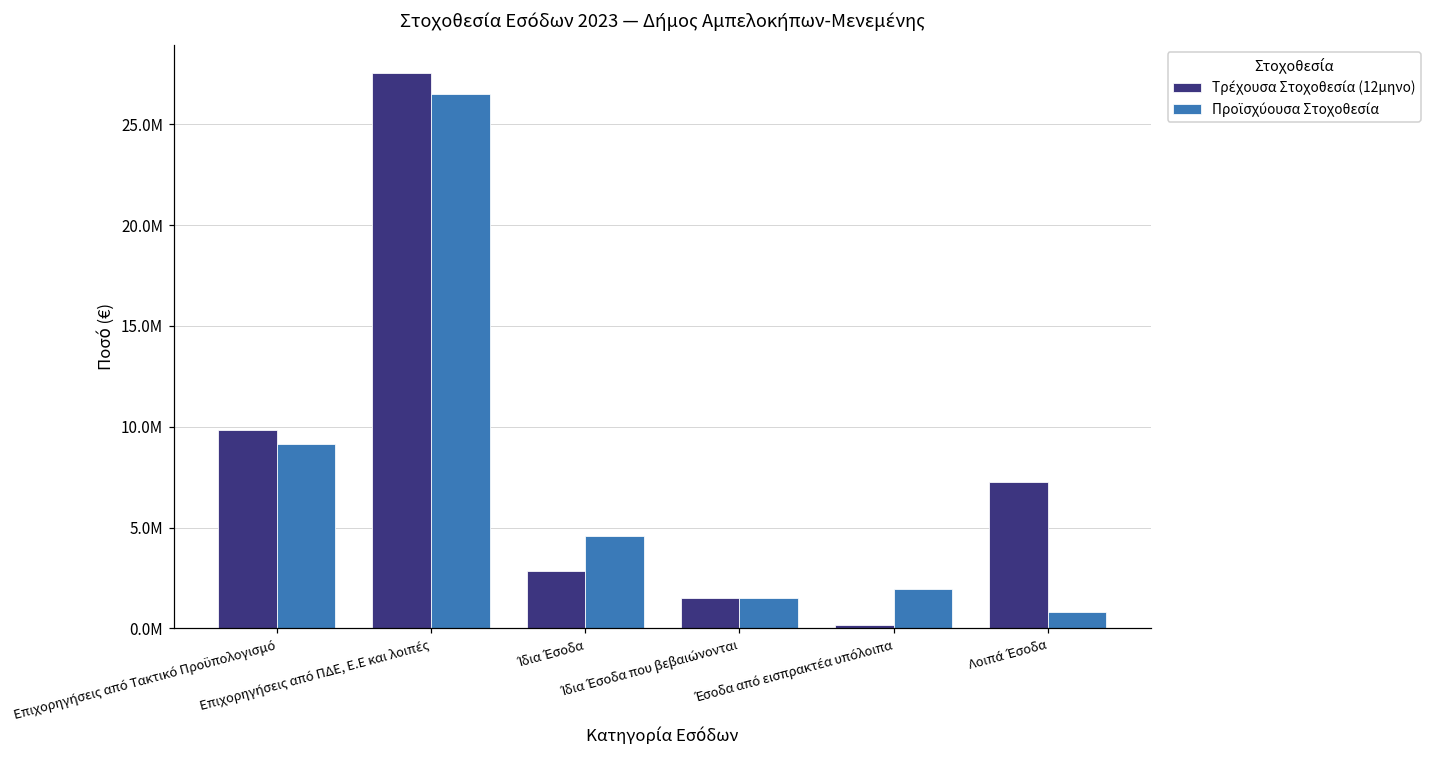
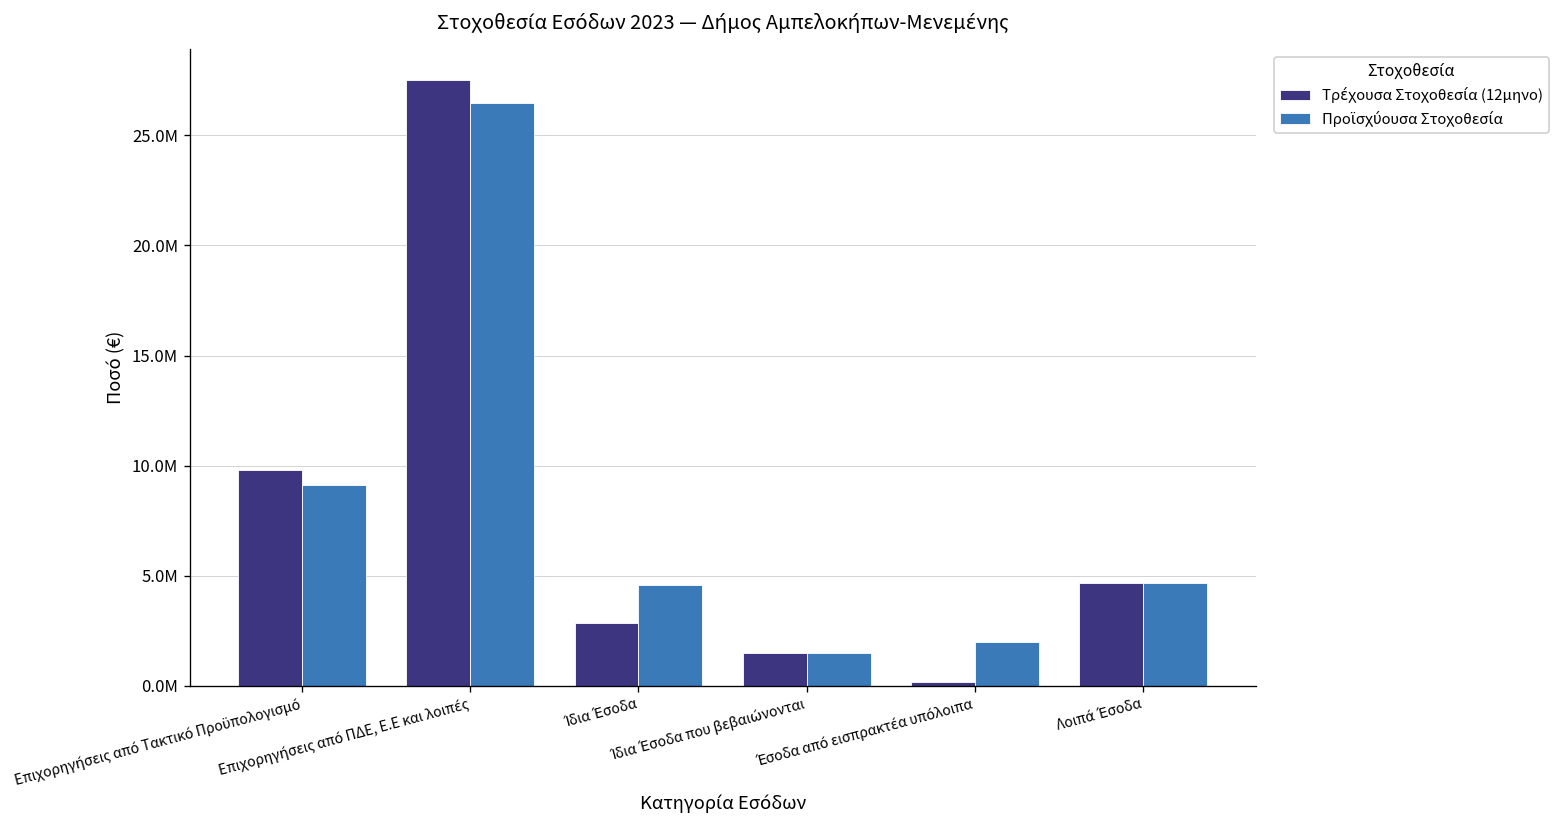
Τρέχουσα Στοχοθεσία (12μηνο), Λοιπά Έσοδα: 7200000 -> 4700000
Προϊσχύουσα Στοχοθεσία, Λοιπά Έσοδα: 800000 -> 4700000
